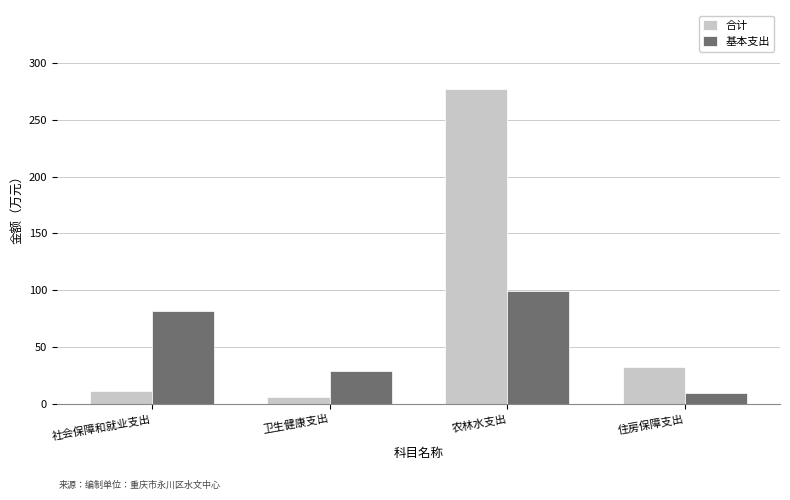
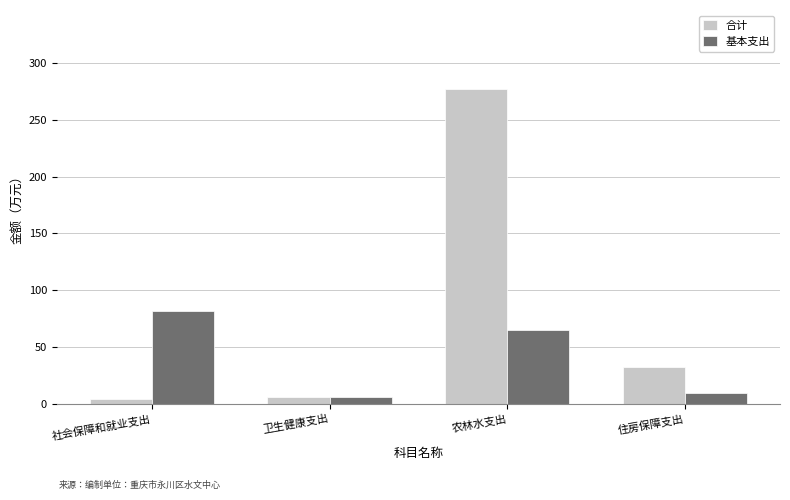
合计, 社会保障和就业支出: 11 -> 4
基本支出, 卫生健康支出: 29 -> 6
基本支出, 农林水支出: 99 -> 65
